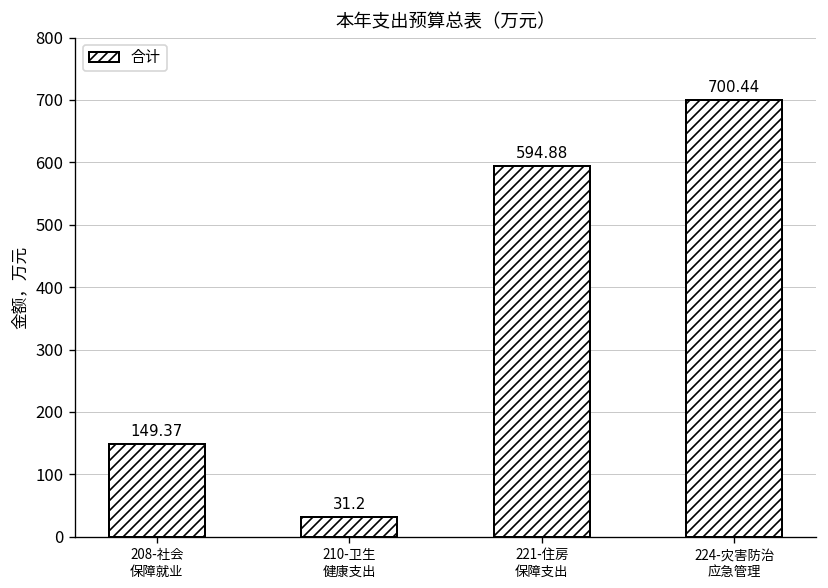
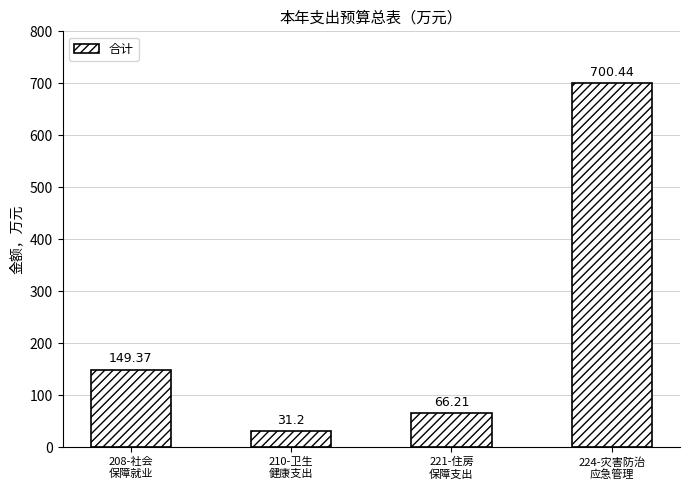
221-住房 保障支出: 594.88 -> 66.21
